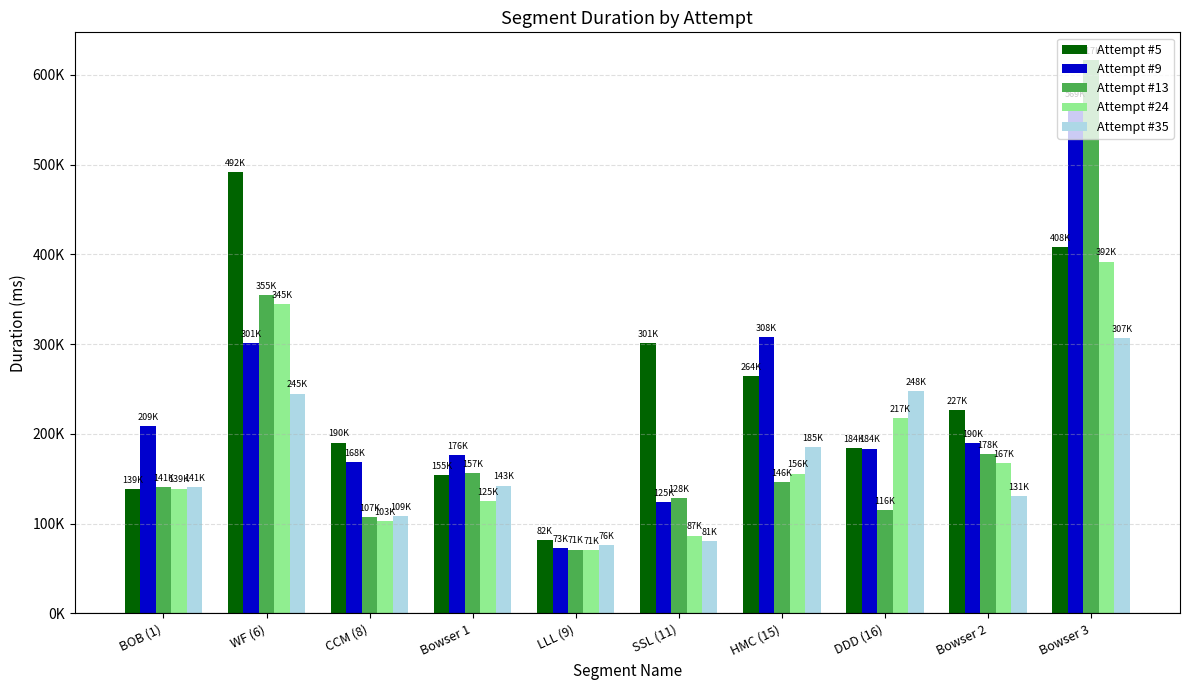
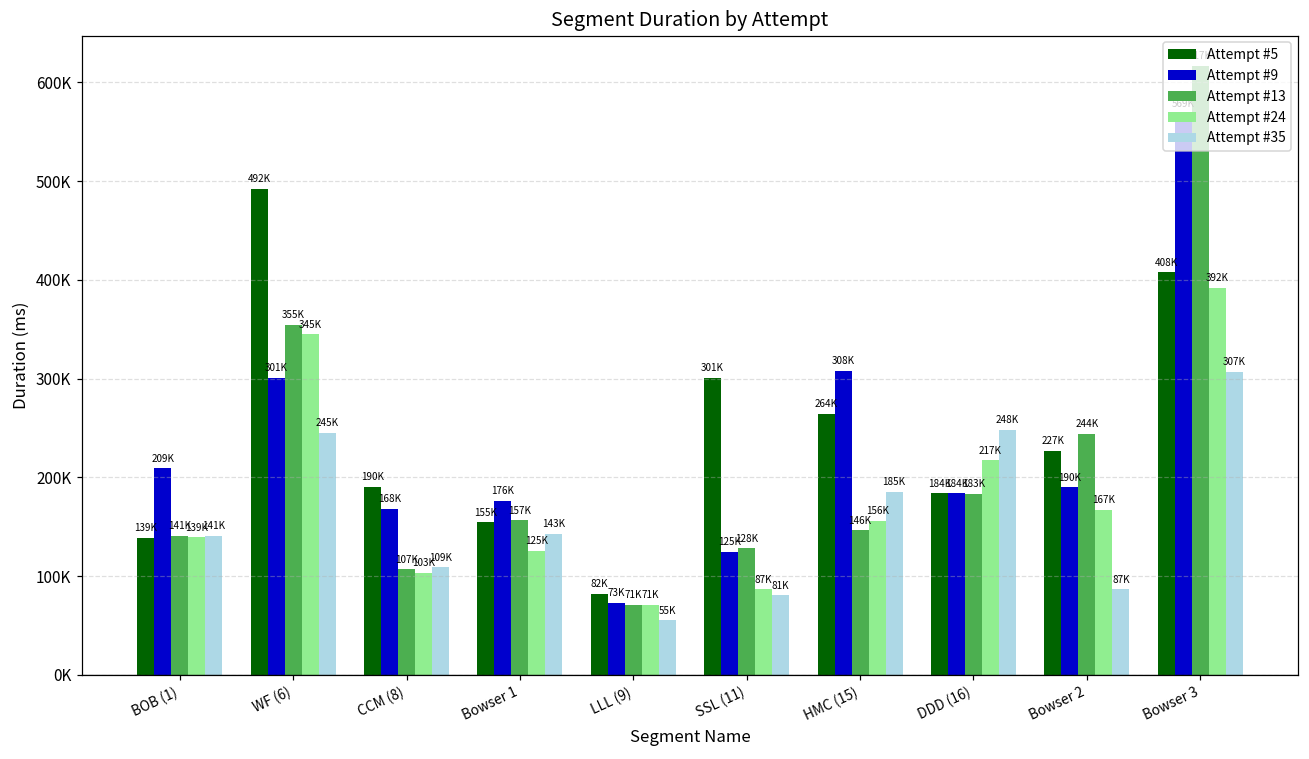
Attempt #35, LLL (9): 76K -> 55K
Attempt #13, DDD (16): 116K -> 183K
Attempt #13, Bowser 2: 178K -> 244K
Attempt #35, Bowser 2: 131K -> 87K
